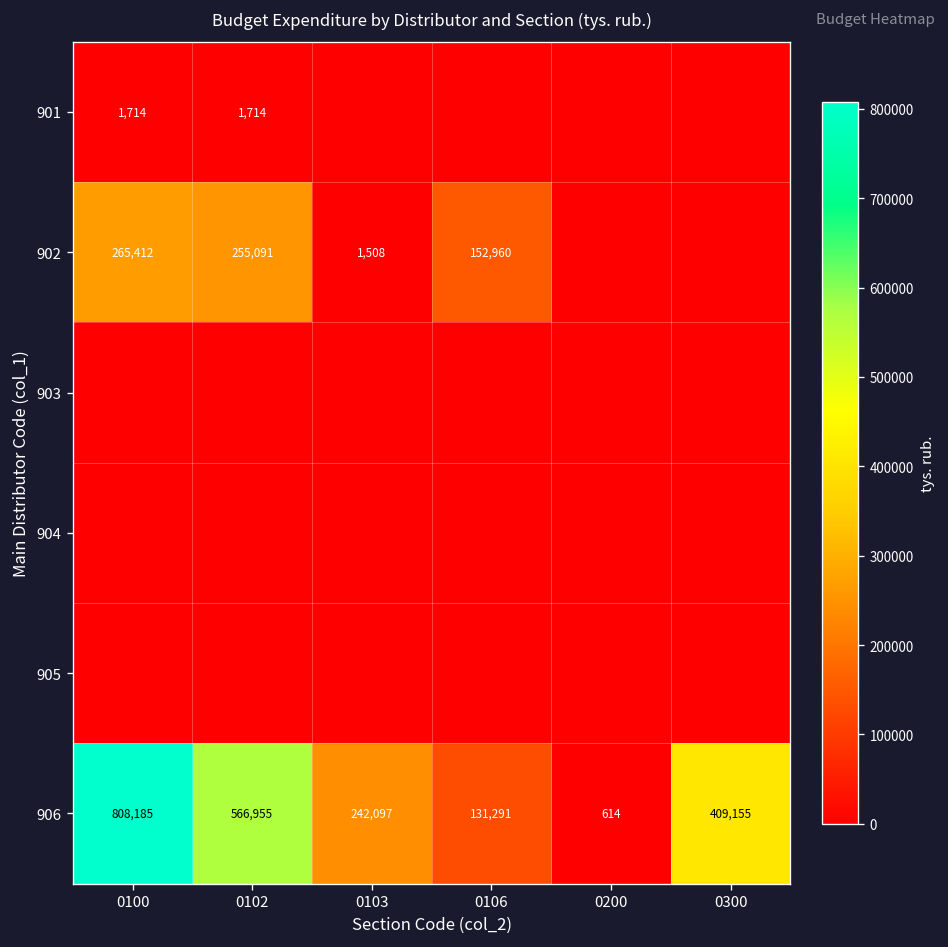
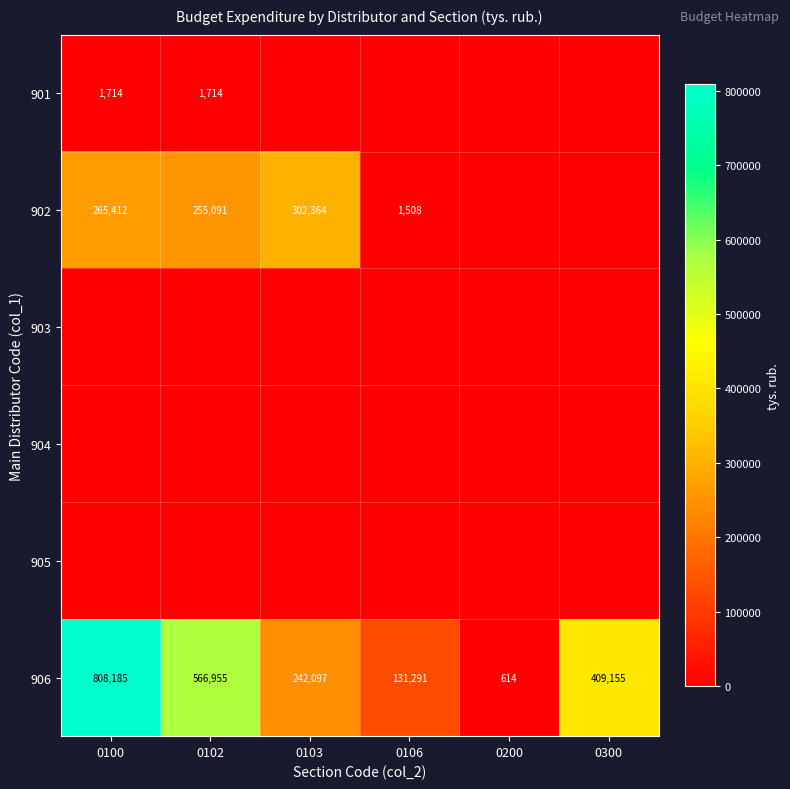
902, 0103: 1,508 -> 302,364
902, 0106: 152,960 -> 1,508
